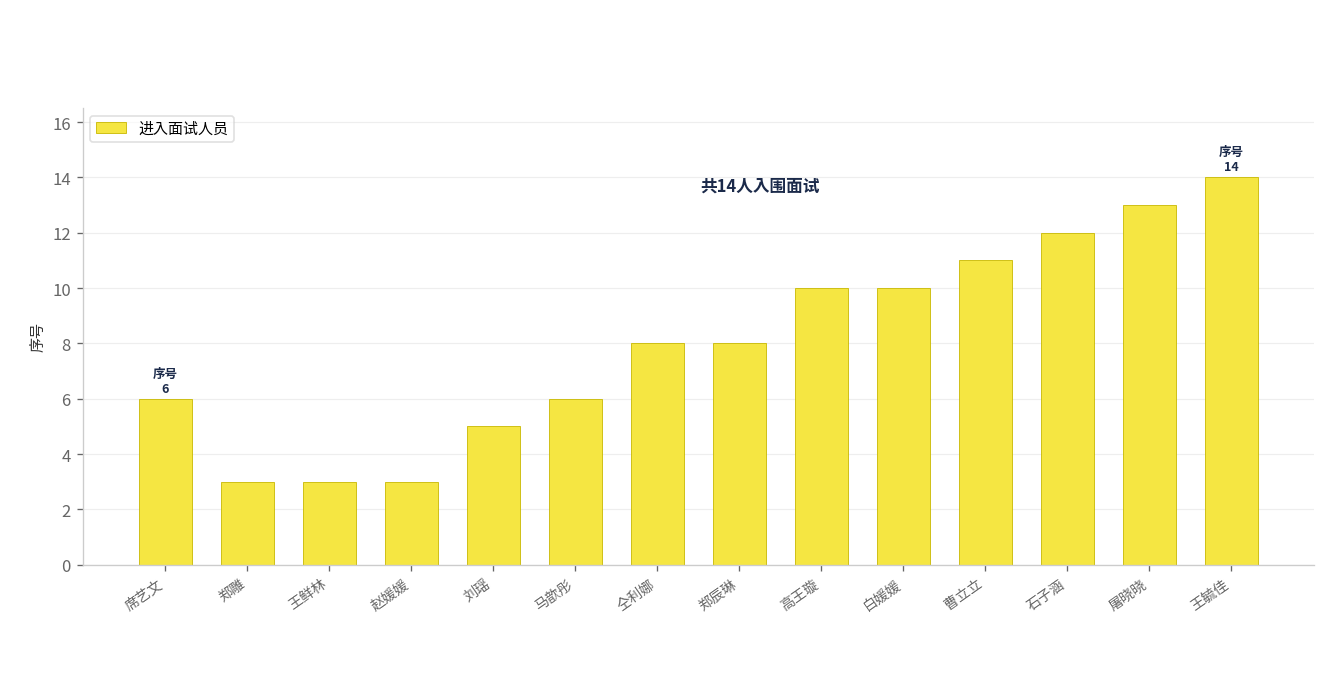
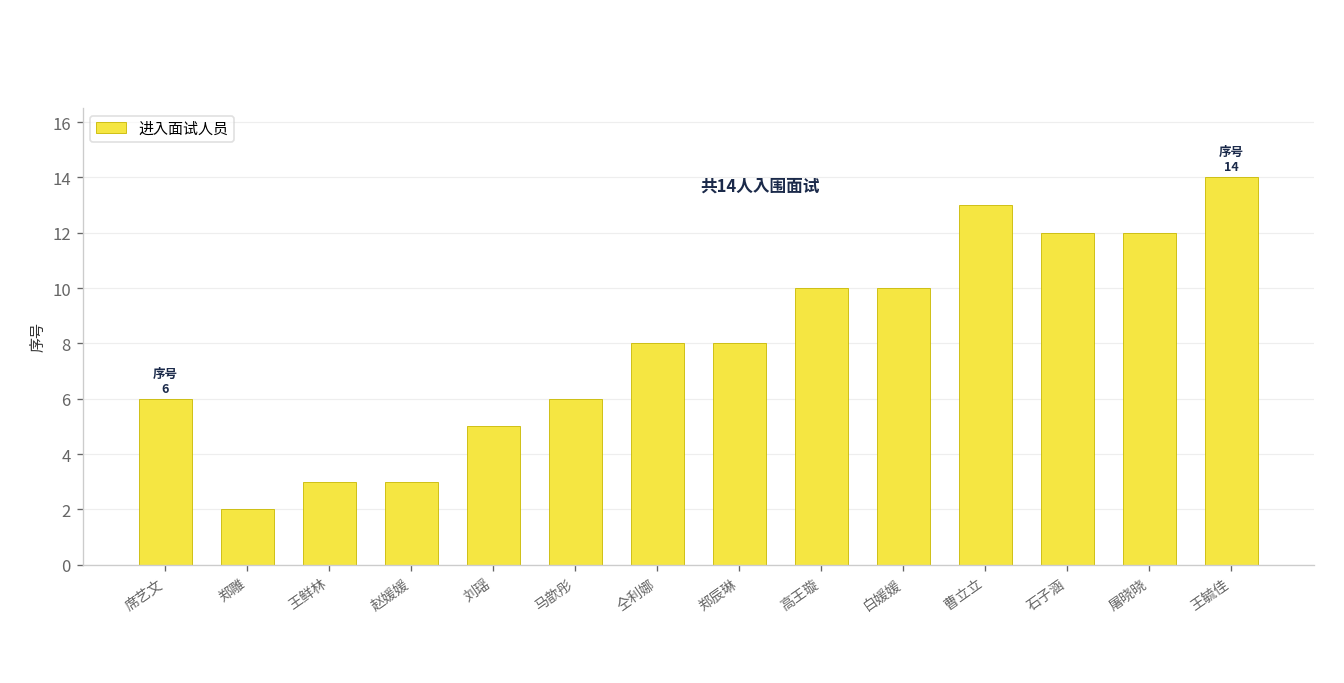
郑雕: 3 -> 2
曹立立: 11 -> 13
屠晓晓: 13 -> 12
